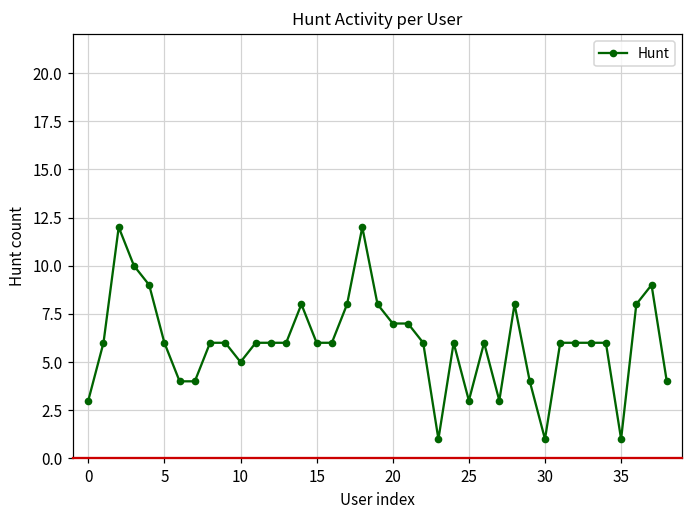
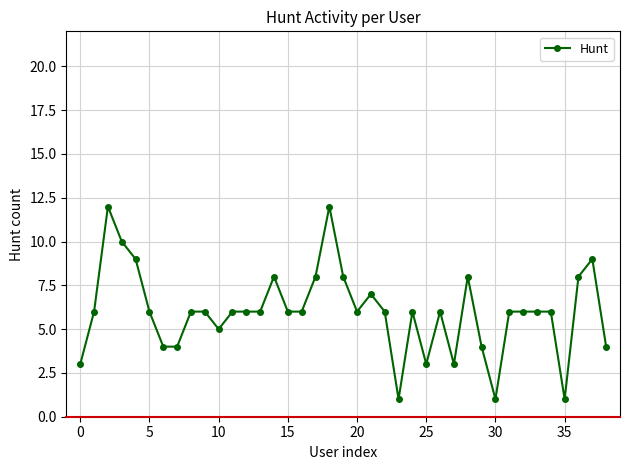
20: 7 -> 6
